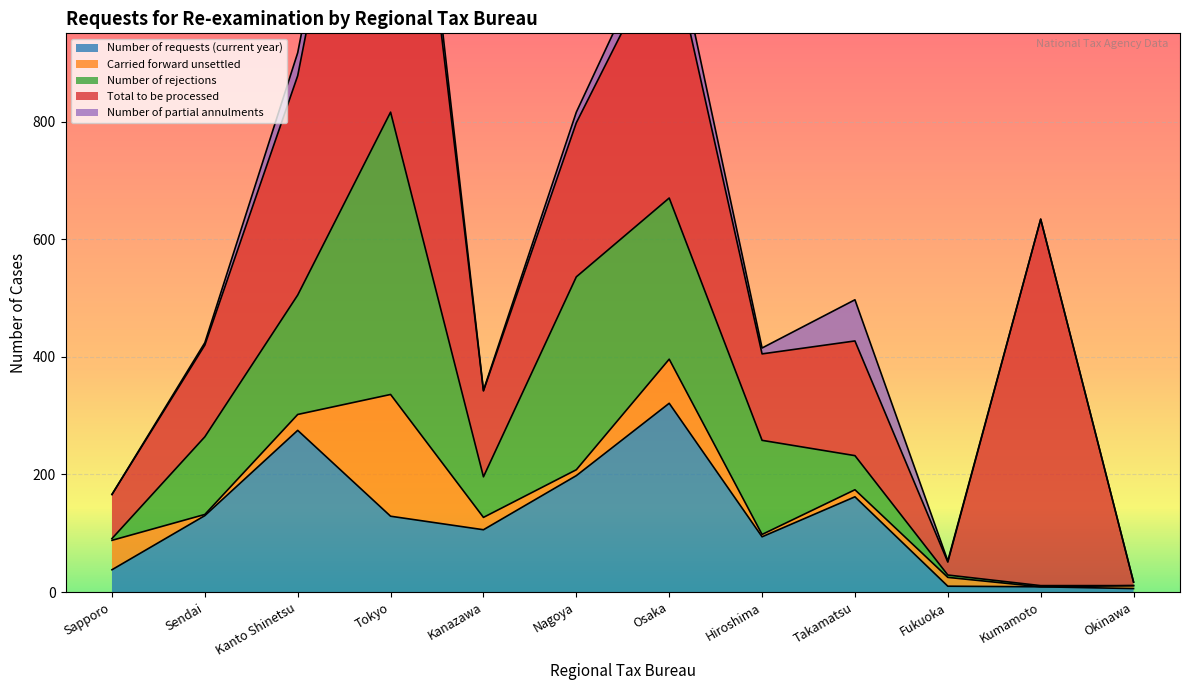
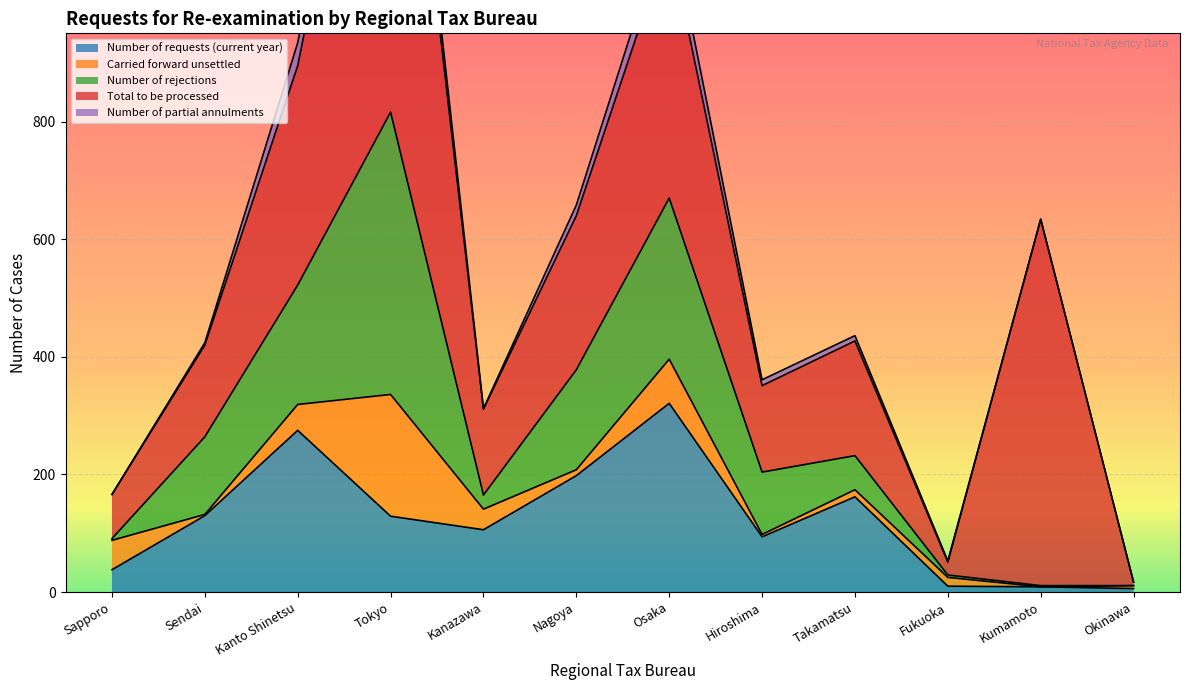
Carried forward unsettled, Kanto Shinetsu: 30 -> 40
Carried forward unsettled, Kanazawa: 20 -> 40
Number of rejections, Kanazawa: 70 -> 20
Number of rejections, Nagoya: 330 -> 170
Number of rejections, Hiroshima: 160 -> 110
Number of partial annulments, Takamatsu: 70 -> 10
